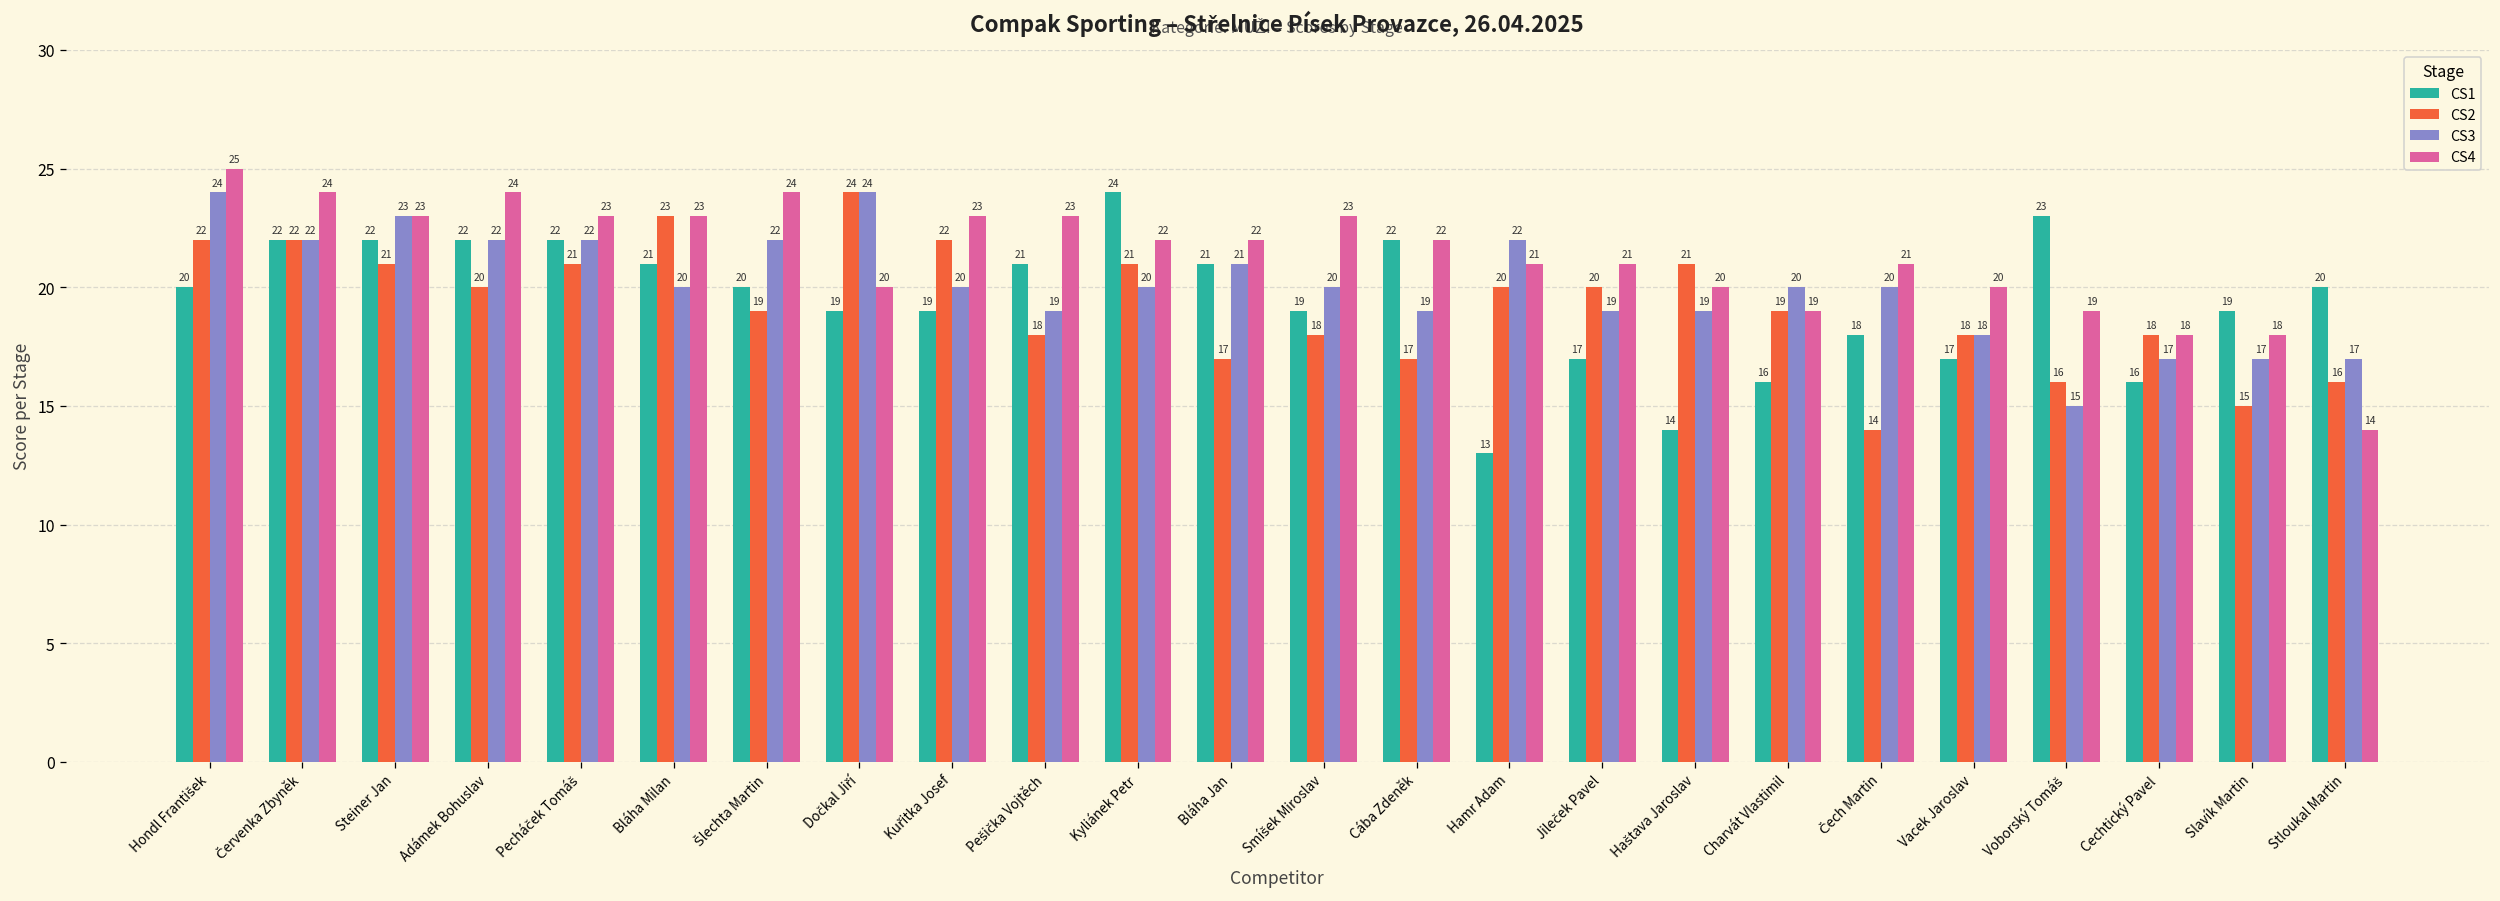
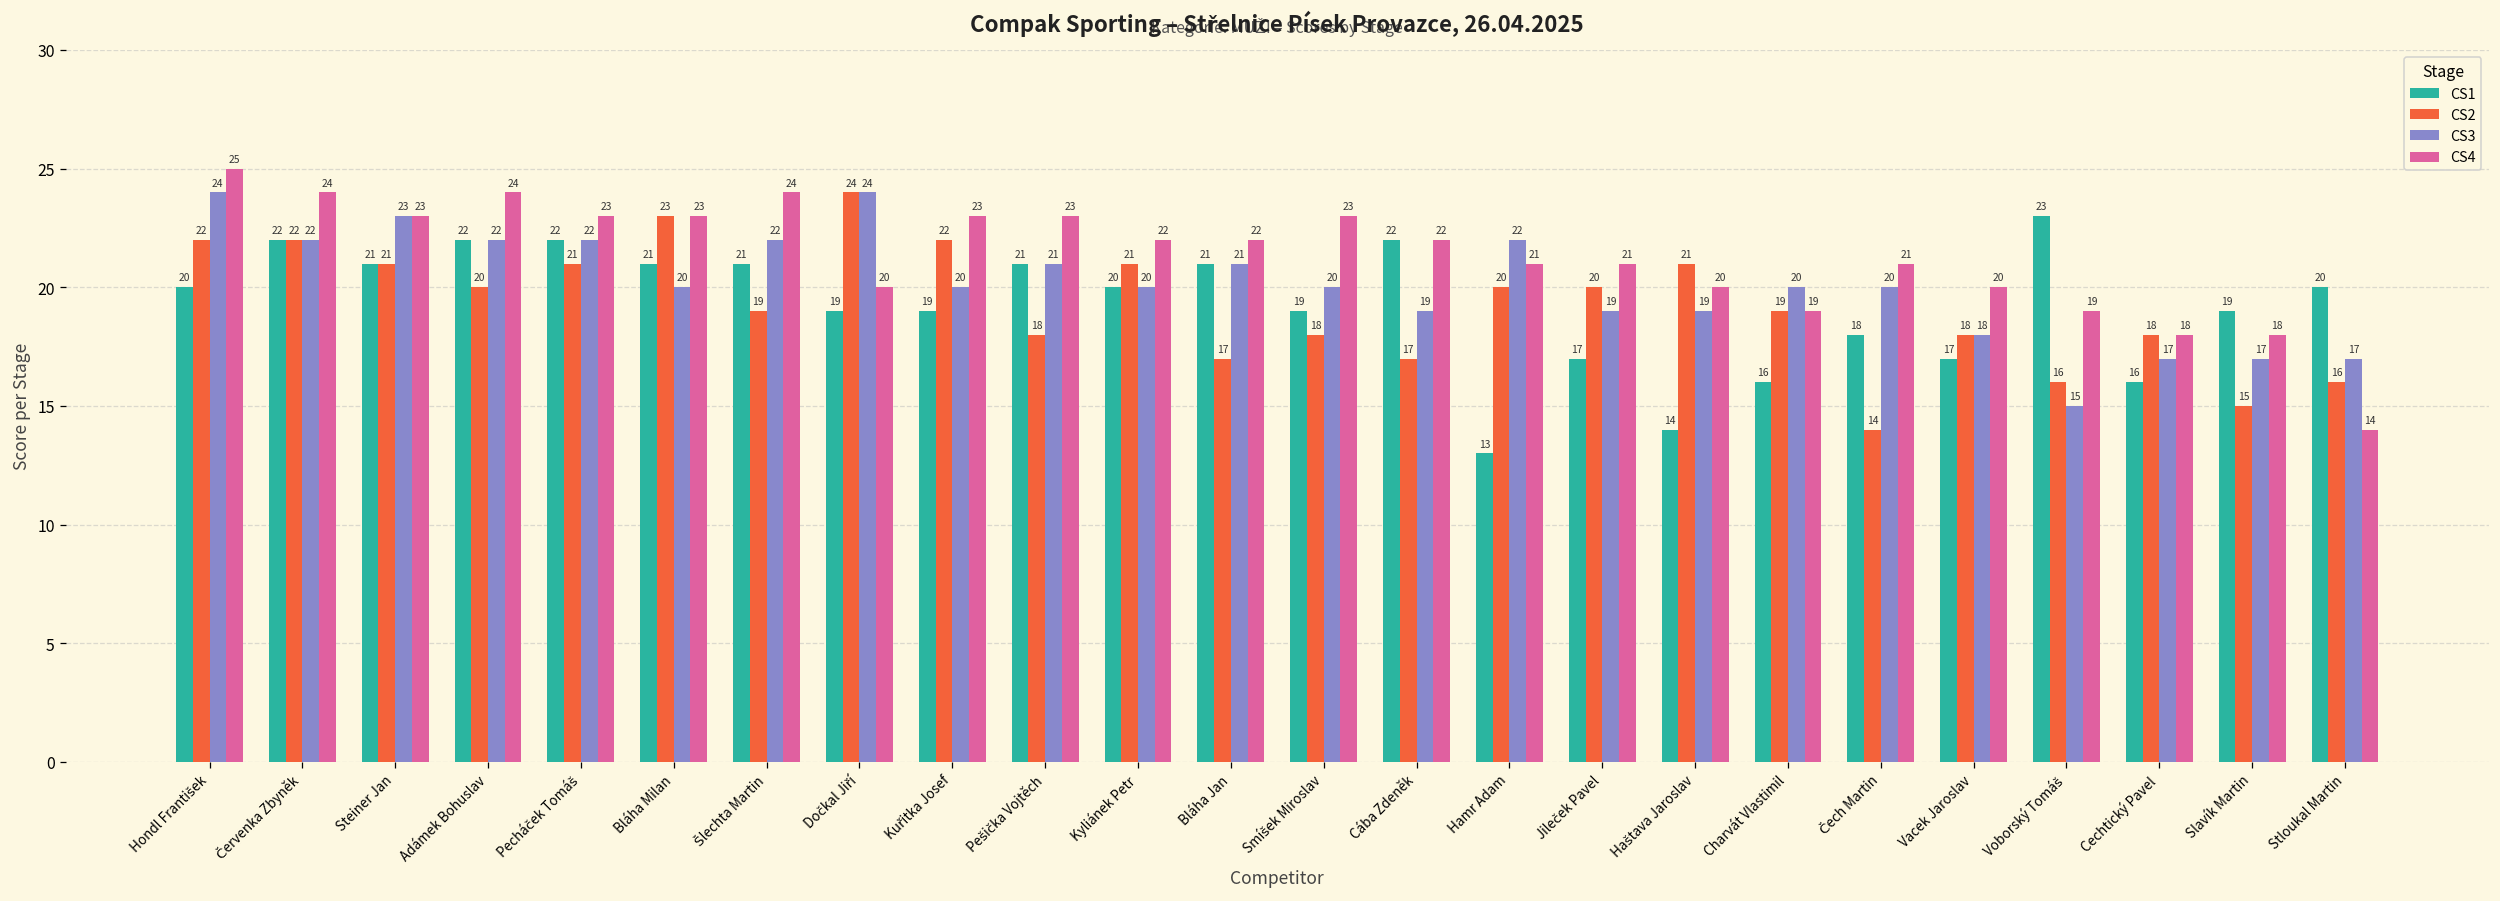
CS1, Steiner Jan: 22 -> 21
CS1, Šlechta Martin: 20 -> 21
CS3, Pešička Vojtěch: 19 -> 21
CS1, Kyliánek Petr: 24 -> 20
